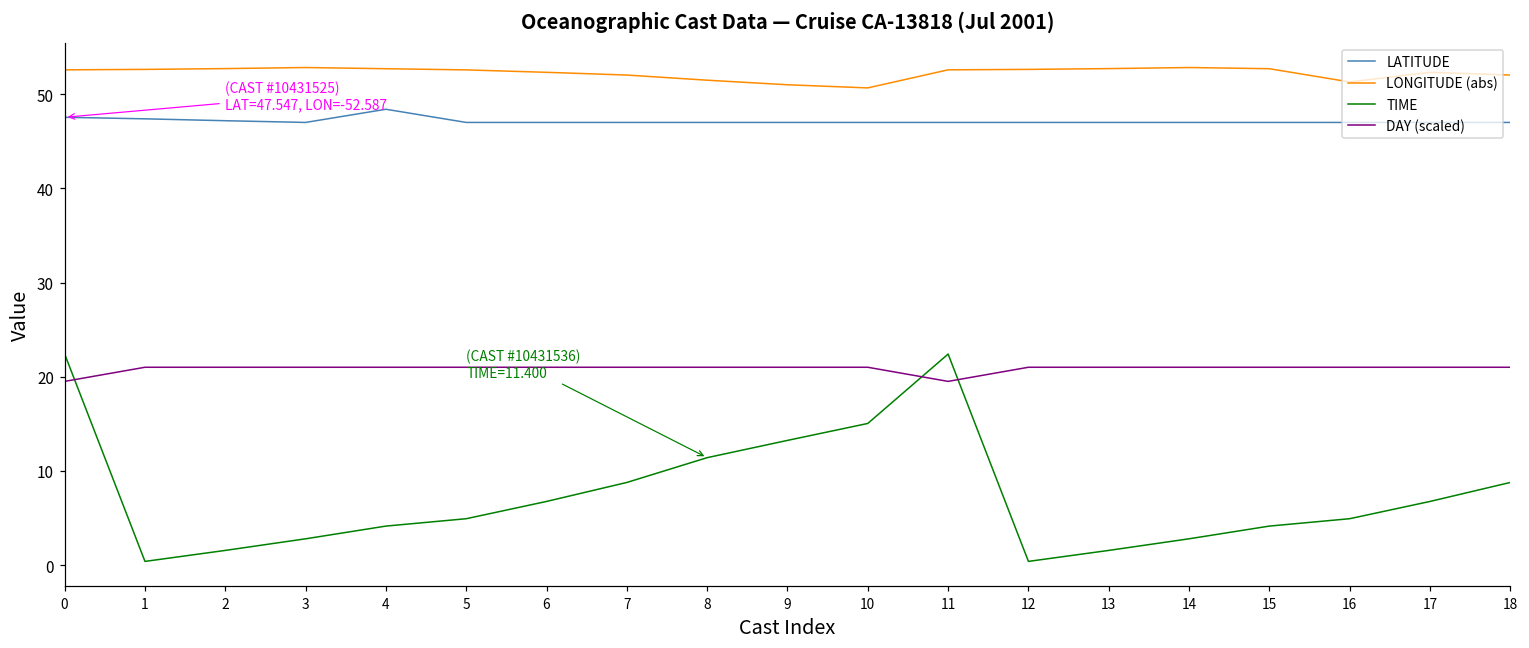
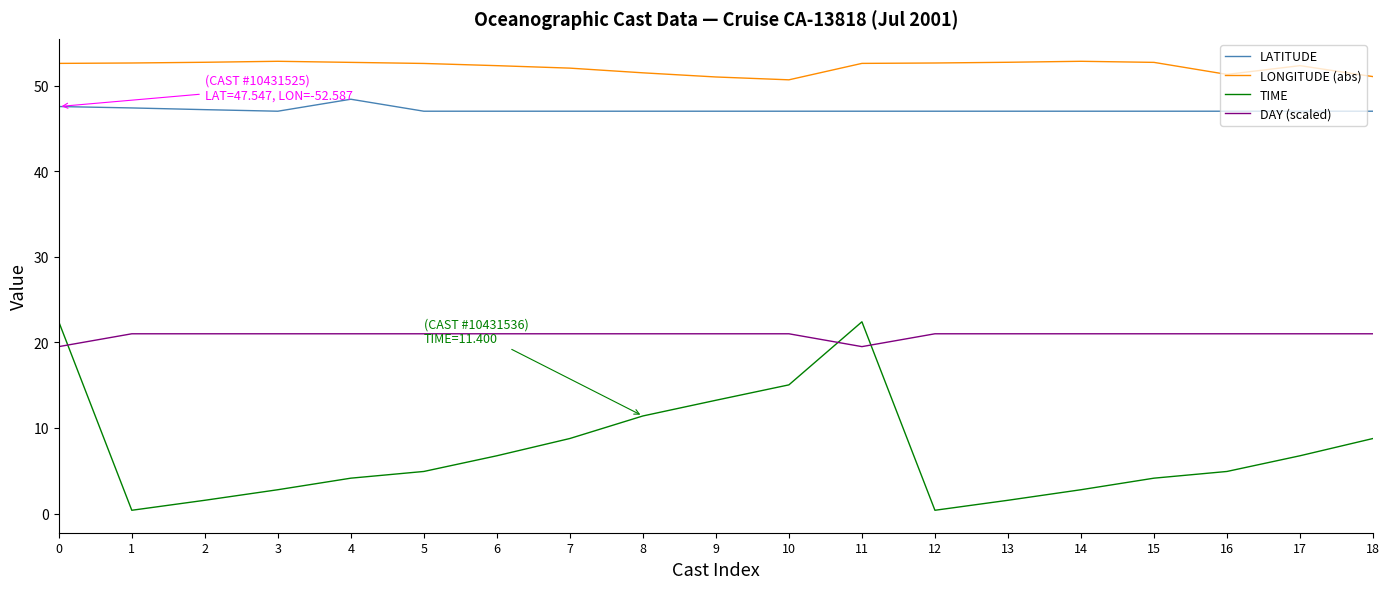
LONGITUDE (abs), 18: 52 -> 51
